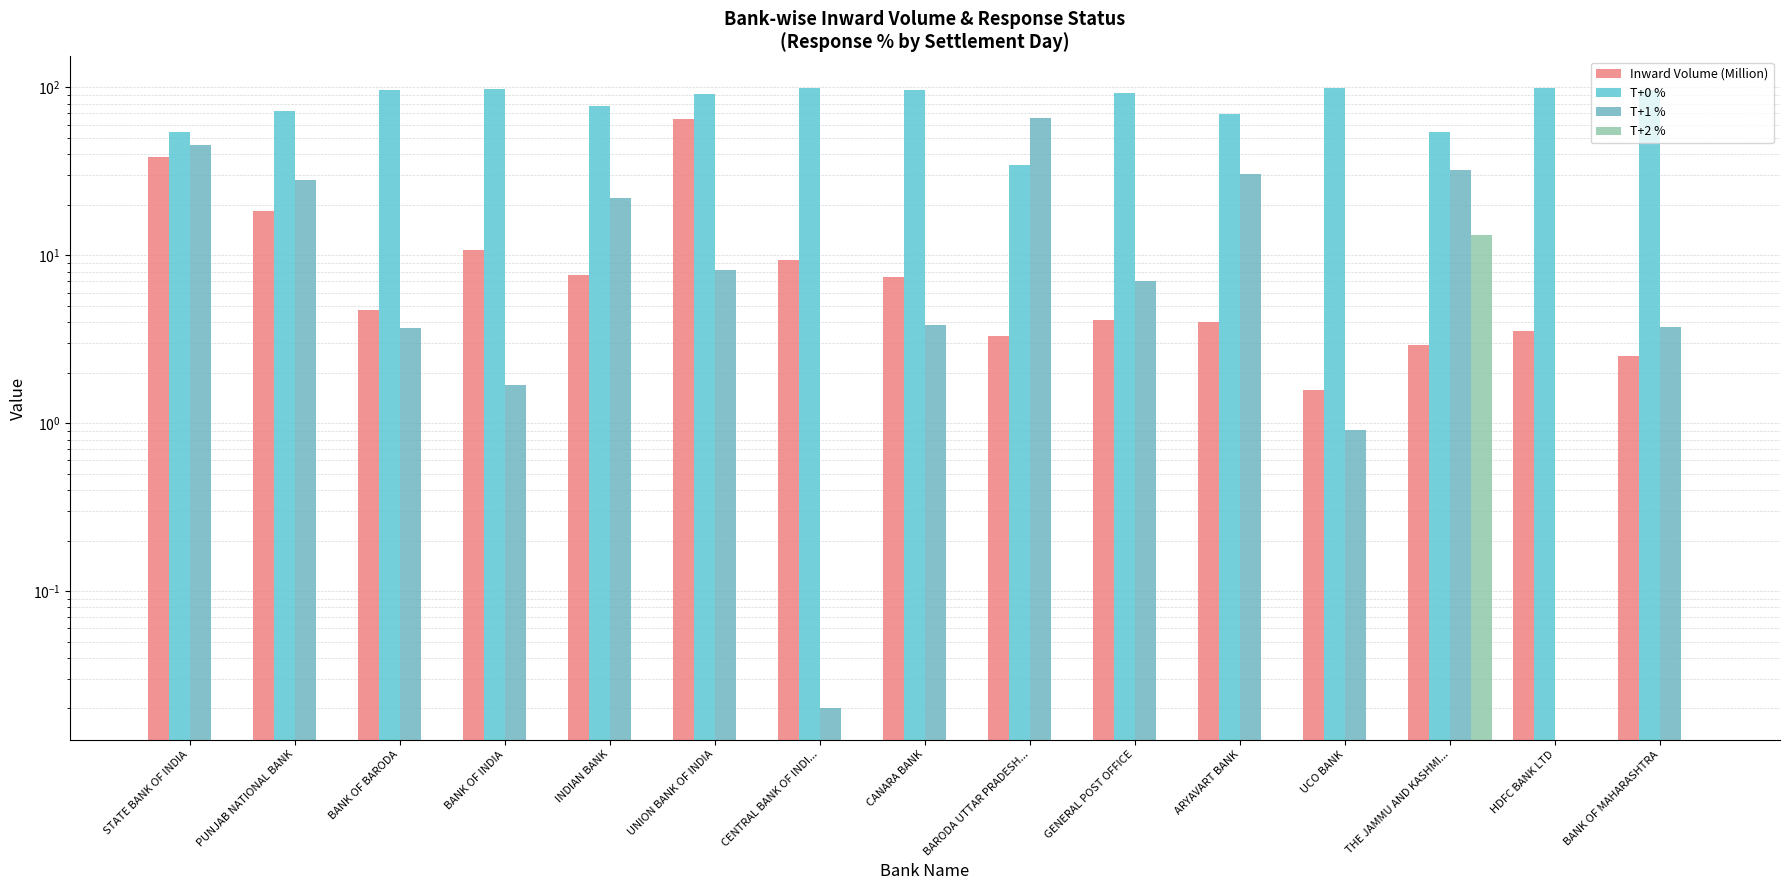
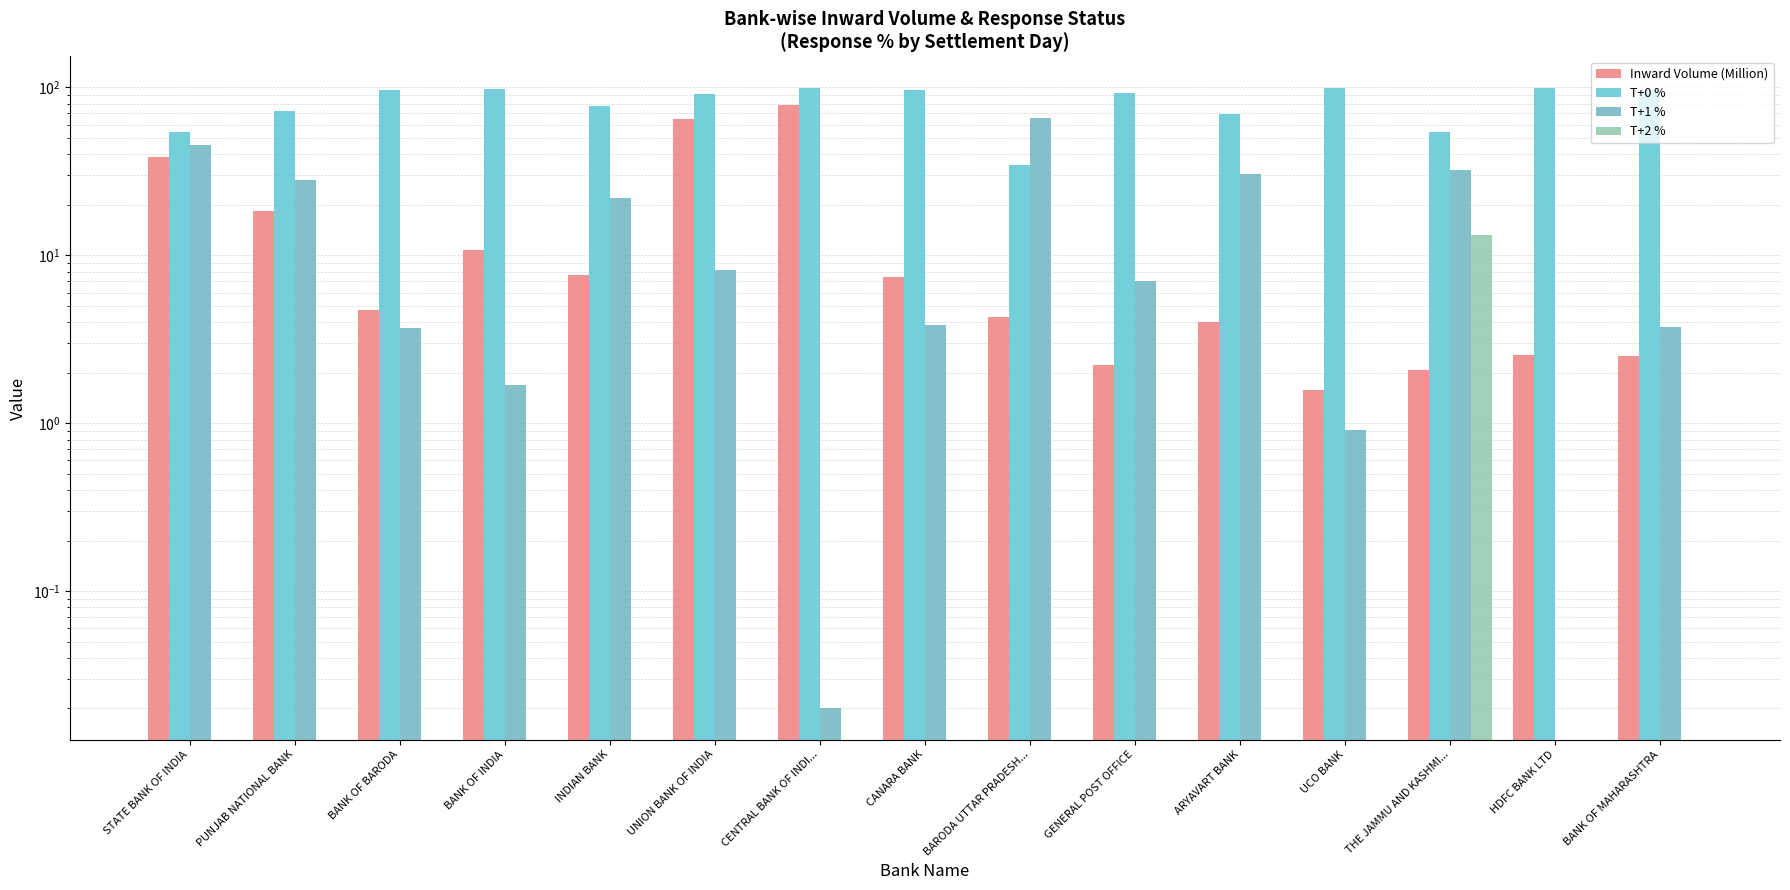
Inward Volume (Million), CENTRAL BANK OF INDI...: 9 -> 80
Inward Volume (Million), BARODA UTTAR PRADESH...: 3.3 -> 4.3
Inward Volume (Million), GENERAL POST OFFICE: 4.1 -> 2.2
Inward Volume (Million), THE JAMMU AND KASHMI...: 2.9 -> 2.1
Inward Volume (Million), HDFC BANK LTD: 3.5 -> 2.6
